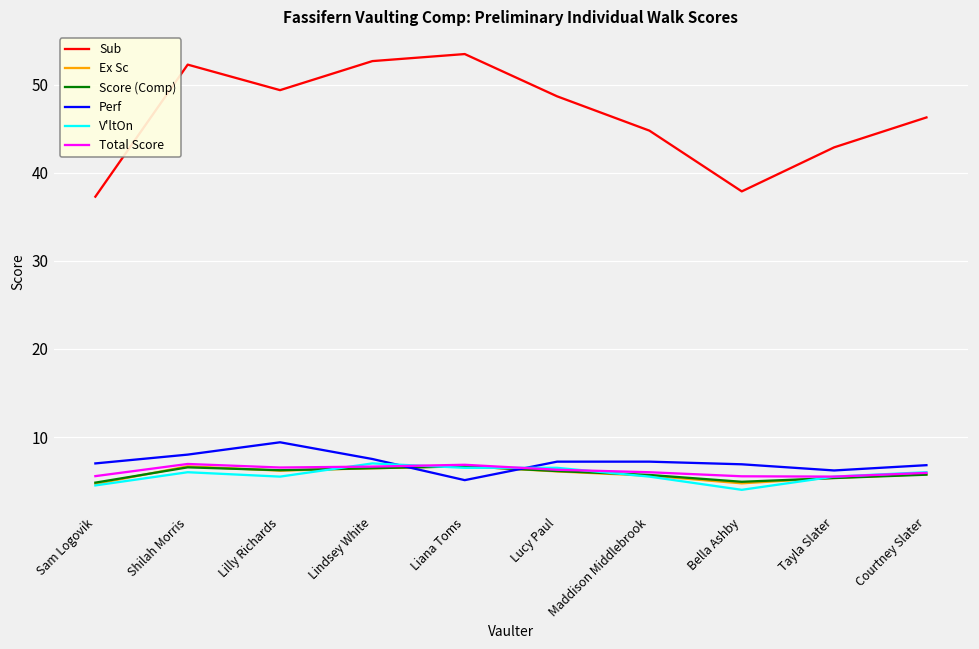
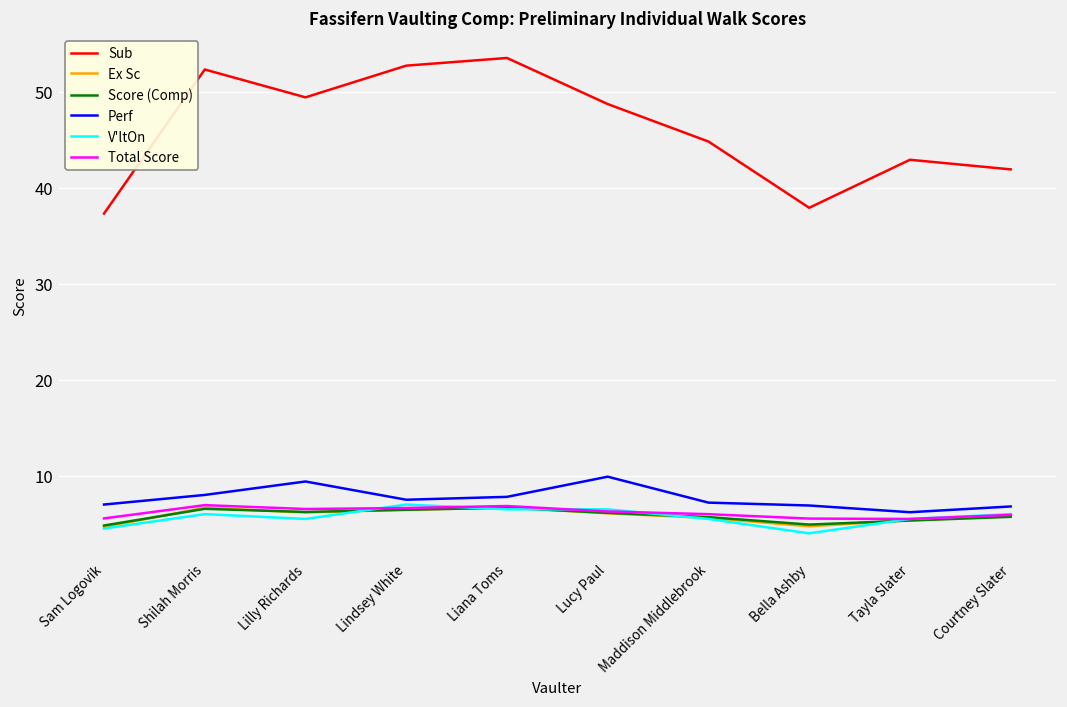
Perf, Liana Toms: 5 -> 8
Perf, Lucy Paul: 7 -> 10
Sub, Courtney Slater: 46 -> 42
